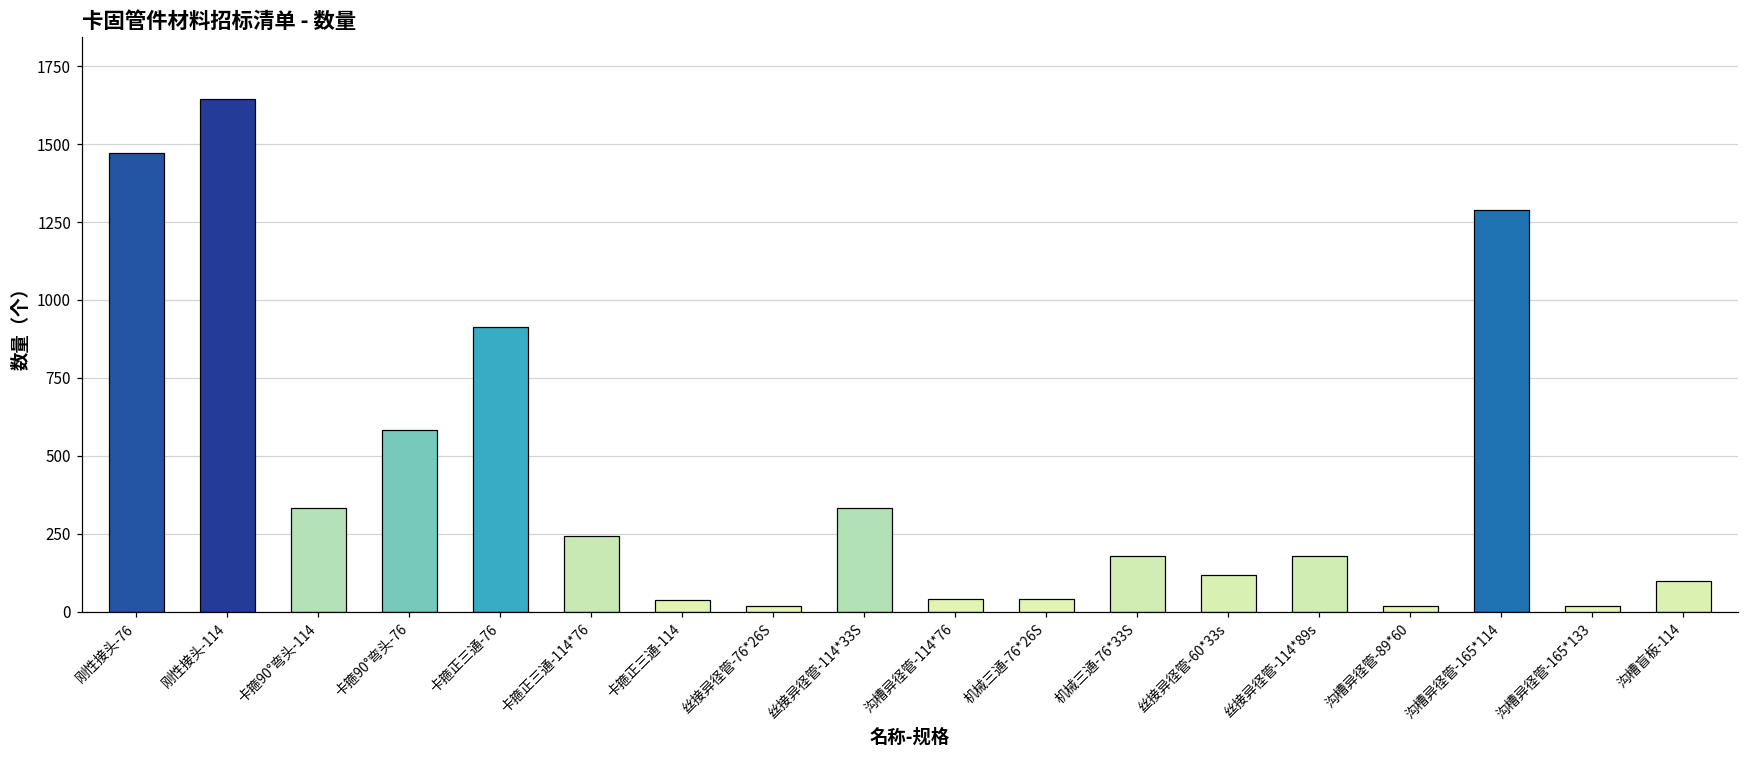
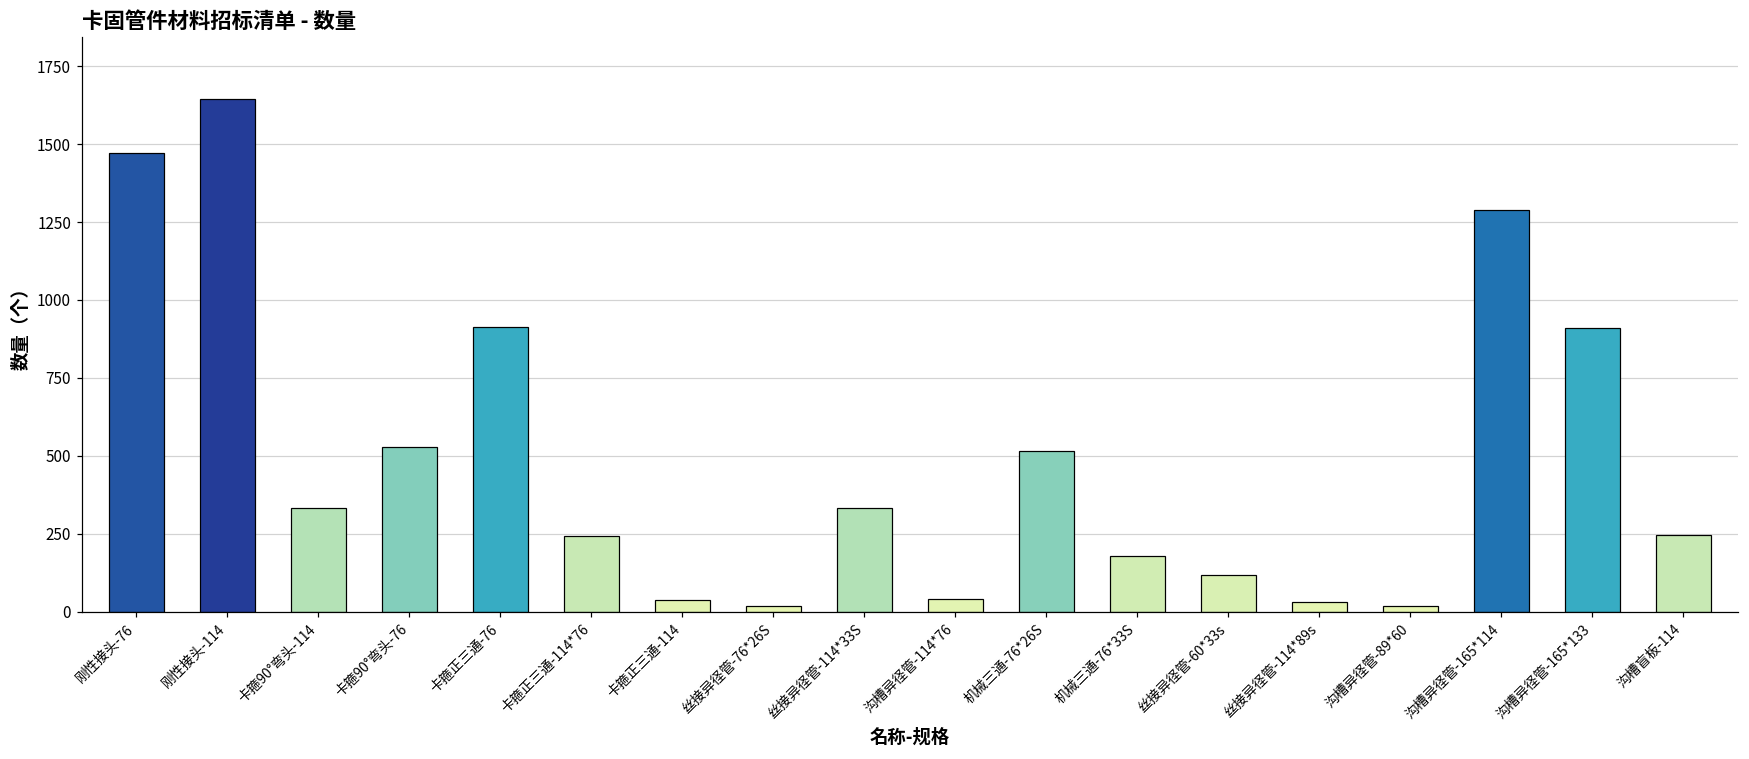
卡箍90°弯头-76: 580 -> 530
机械三通-76*26S: 40 -> 510
丝接异径管-114*89s: 180 -> 30
沟槽异径管-165*133: 20 -> 910
沟槽盲板-114: 100 -> 250
